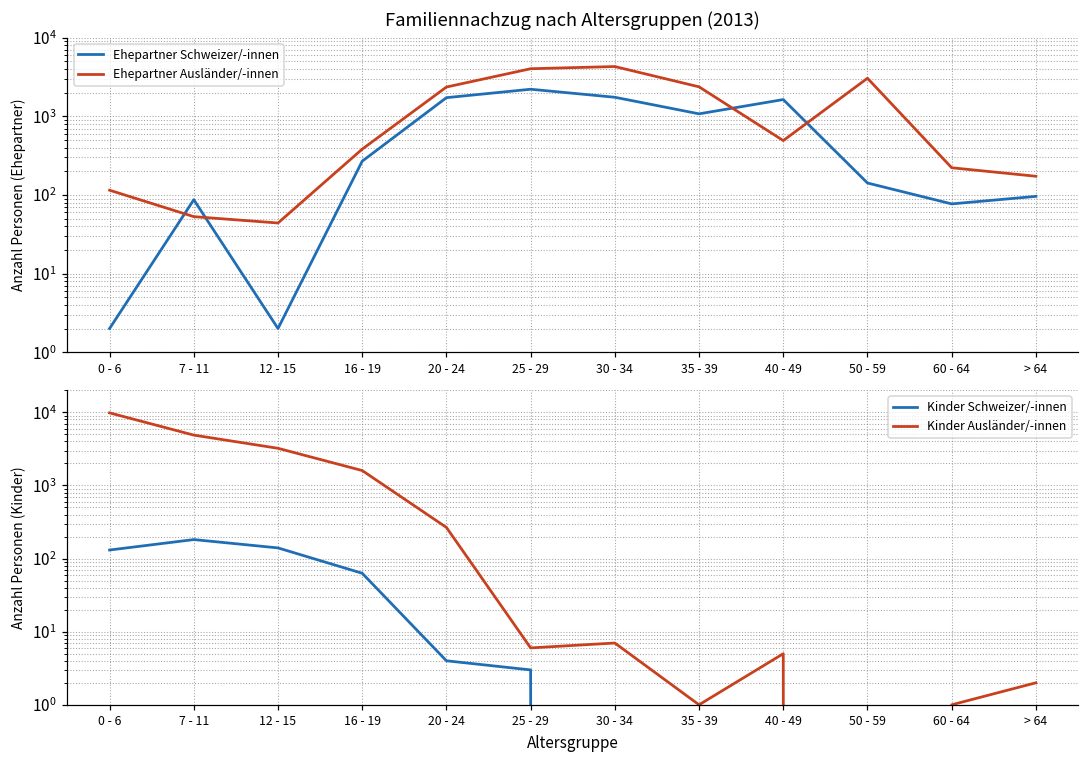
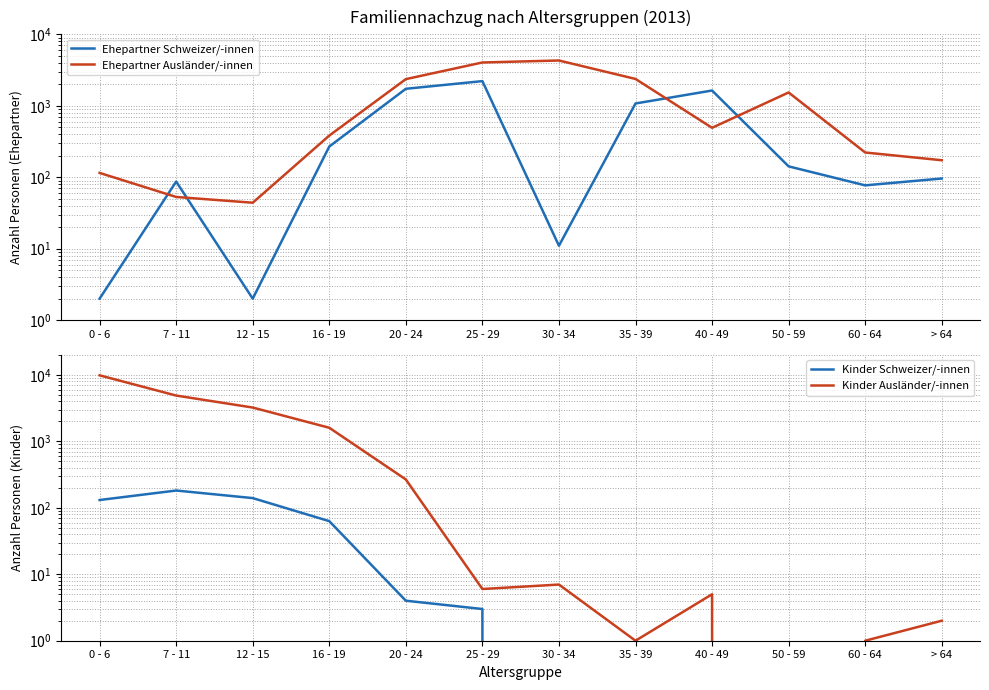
Familiennachzug nach Altersgruppen (2013), Ehepartner Schweizer/-innen, 30 - 34: 1800 -> 11
Familiennachzug nach Altersgruppen (2013), Ehepartner Ausländer/-innen, 50 - 59: 3100 -> 1500
